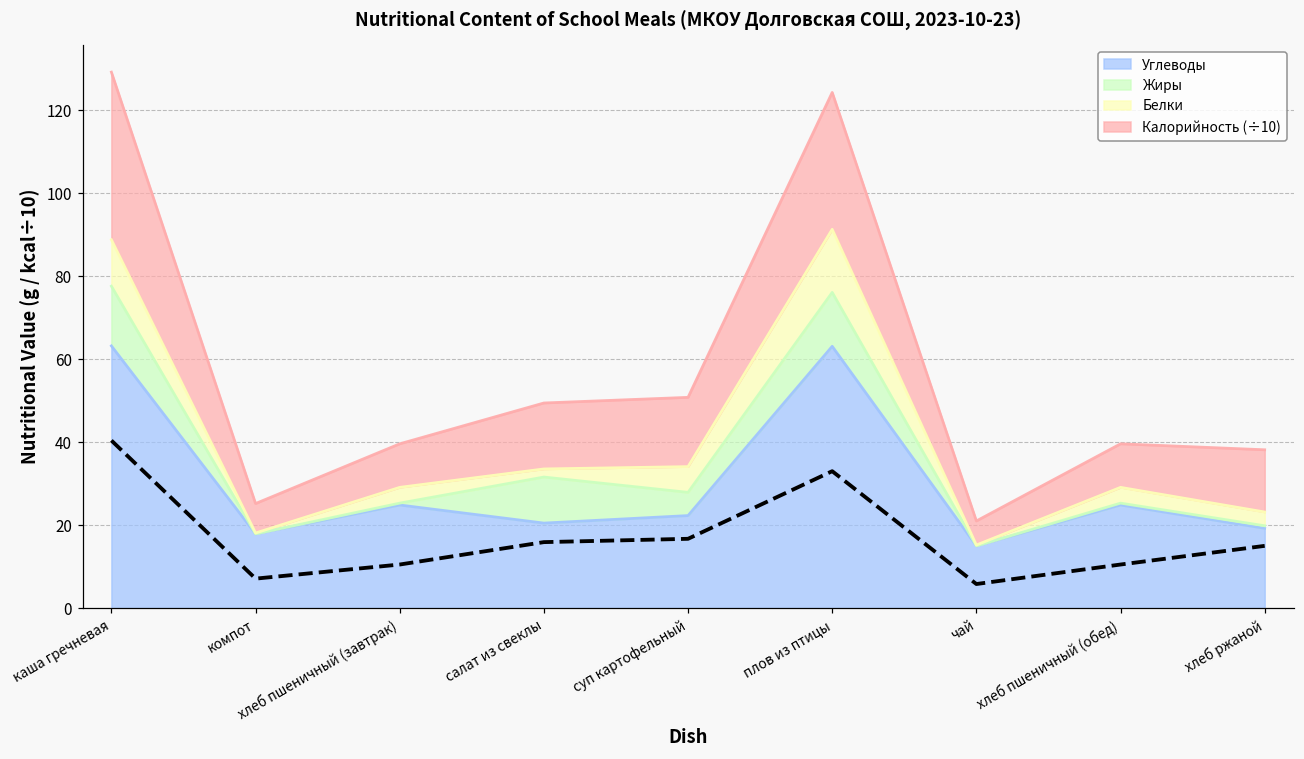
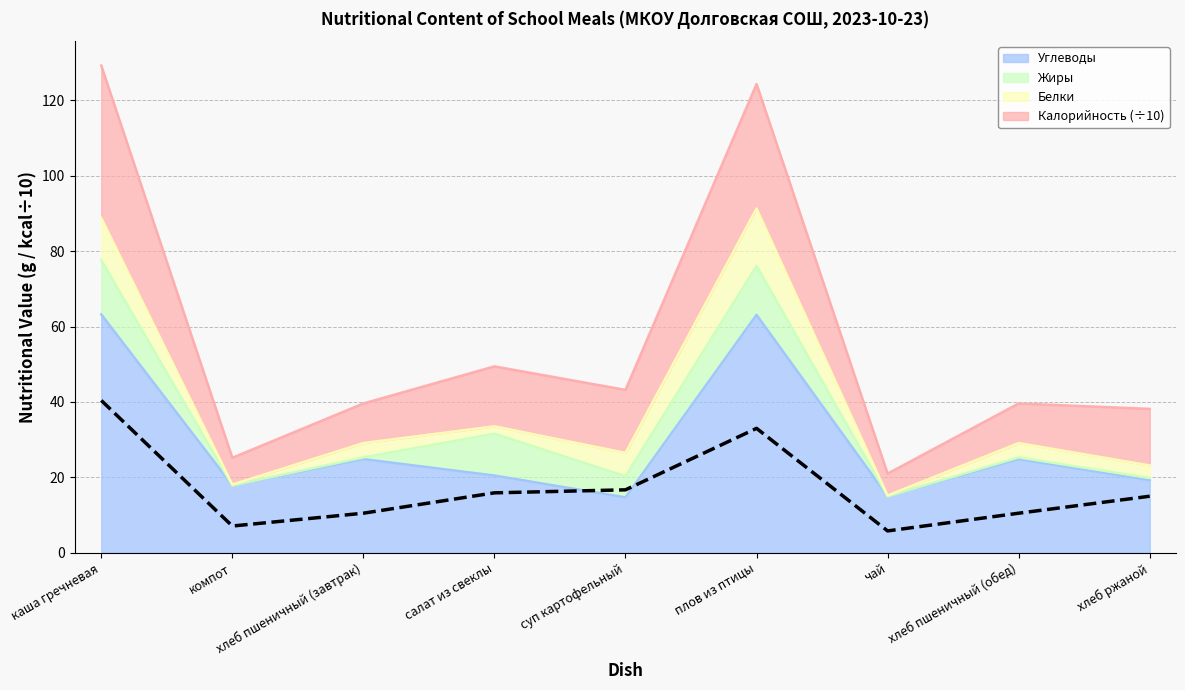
Углеводы, суп картофельный: 22 -> 15
